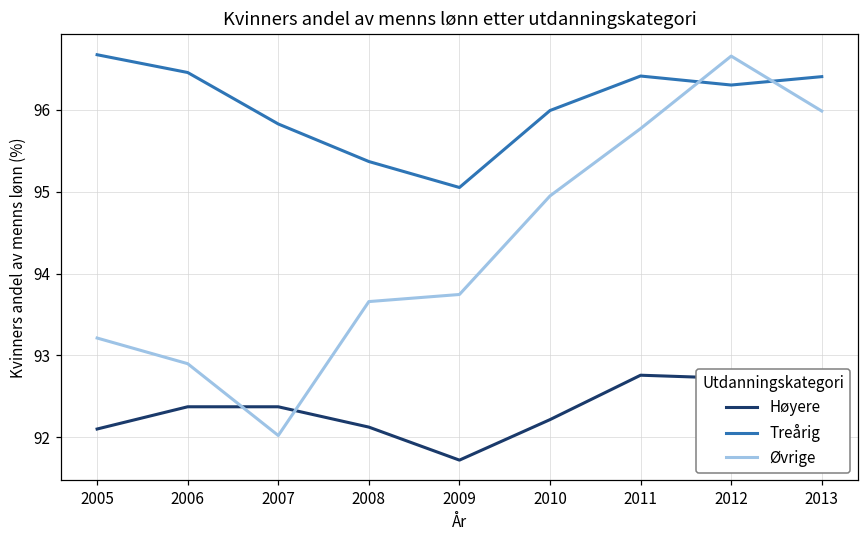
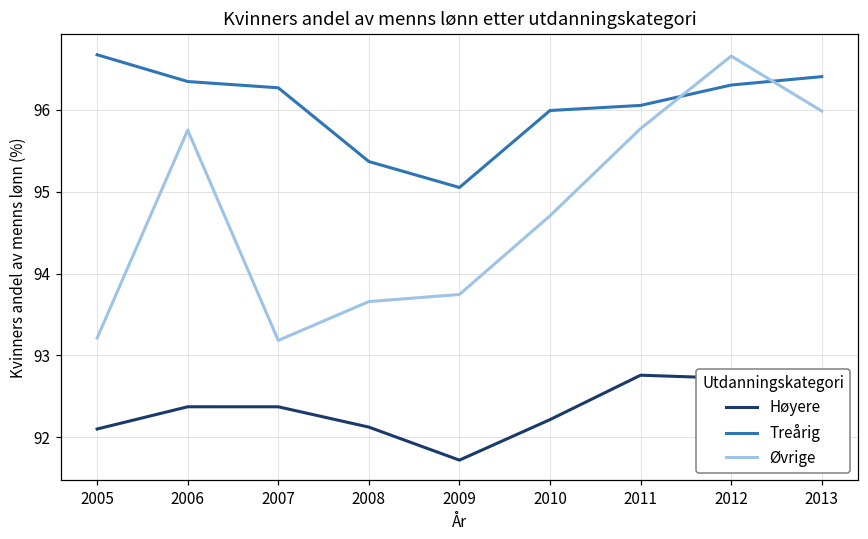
Treårig, 2006: 96.5 -> 96.3
Øvrige, 2006: 92.9 -> 95.8
Treårig, 2007: 95.8 -> 96.3
Øvrige, 2007: 92.0 -> 93.2
Øvrige, 2010: 94.9 -> 94.7
Treårig, 2011: 96.4 -> 96.1
